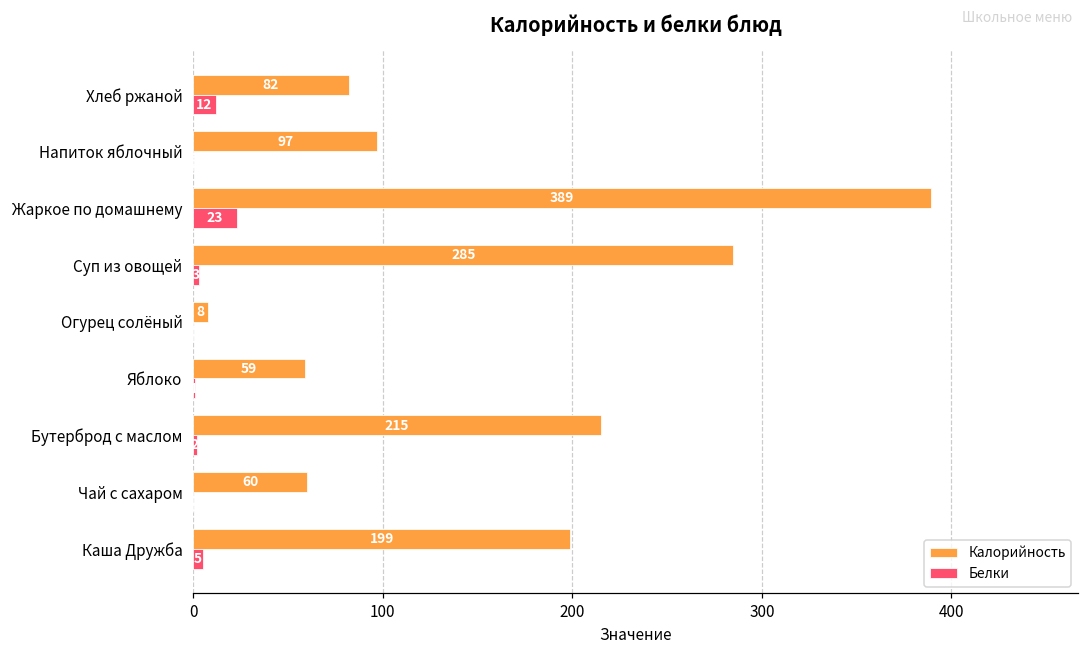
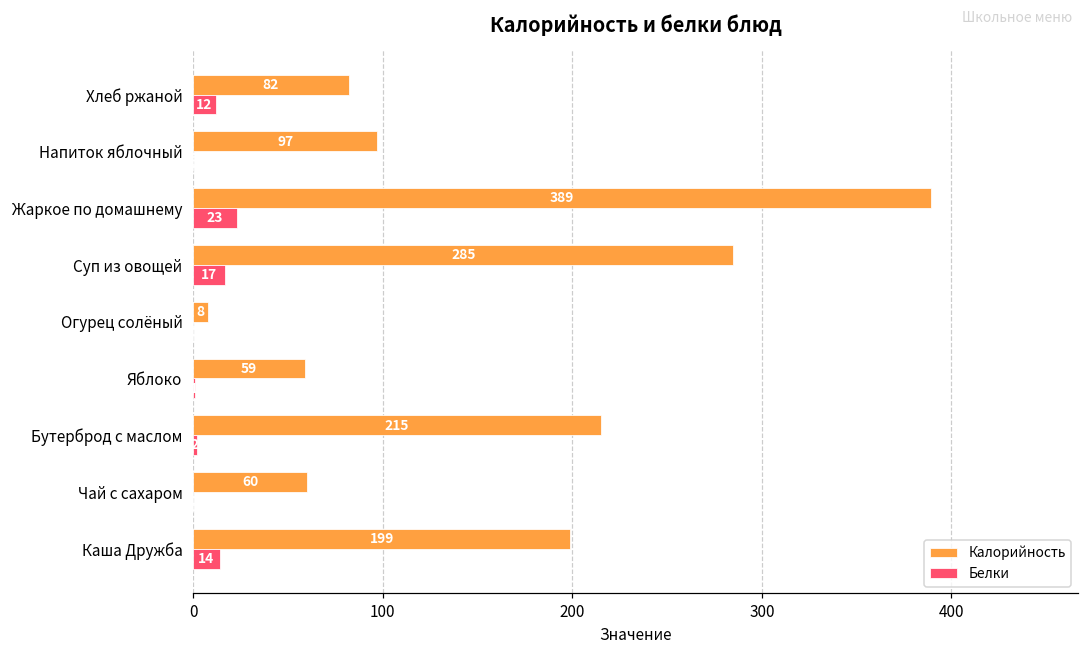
Белки, Суп из овощей: 3 -> 17
Белки, Каша Дружба: 5 -> 14
